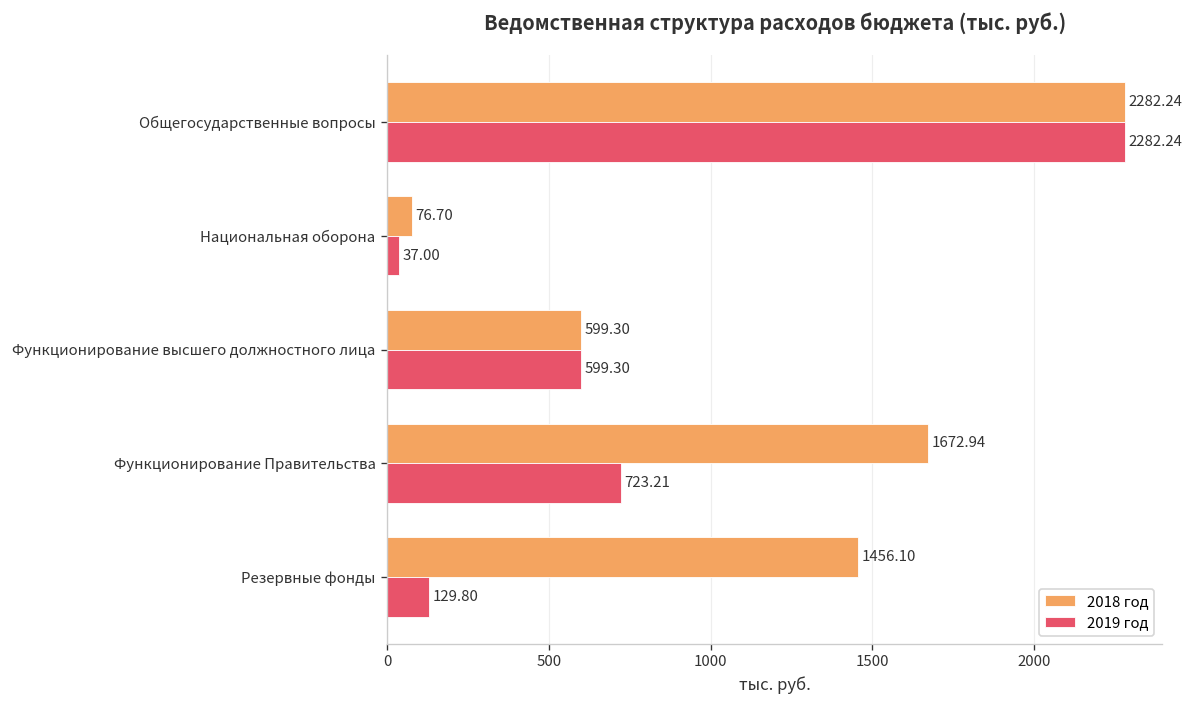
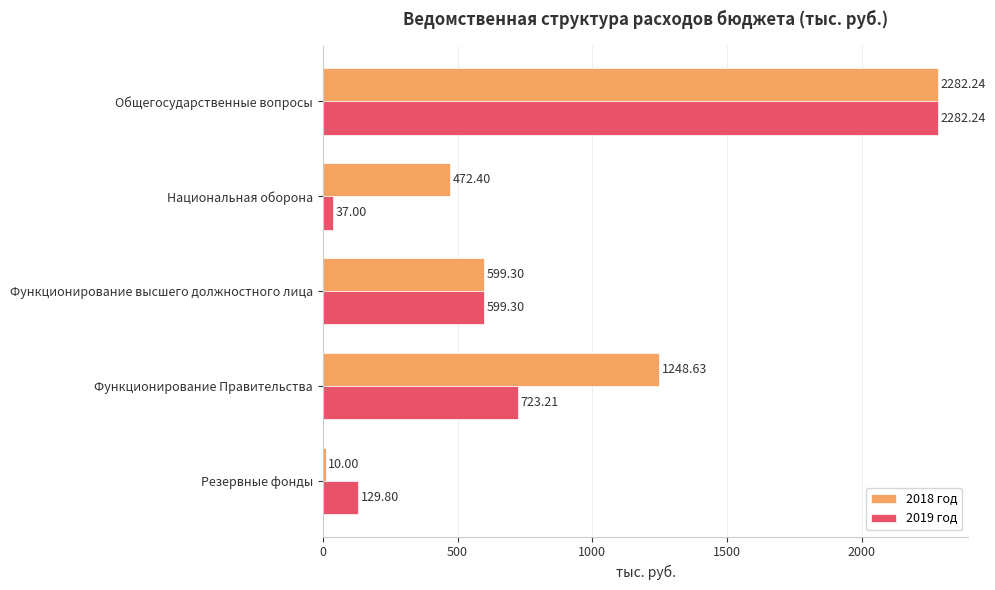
2018 год, Национальная оборона: 76.70 -> 472.40
2018 год, Функционирование Правительства: 1672.94 -> 1248.63
2018 год, Резервные фонды: 1456.10 -> 10.00
